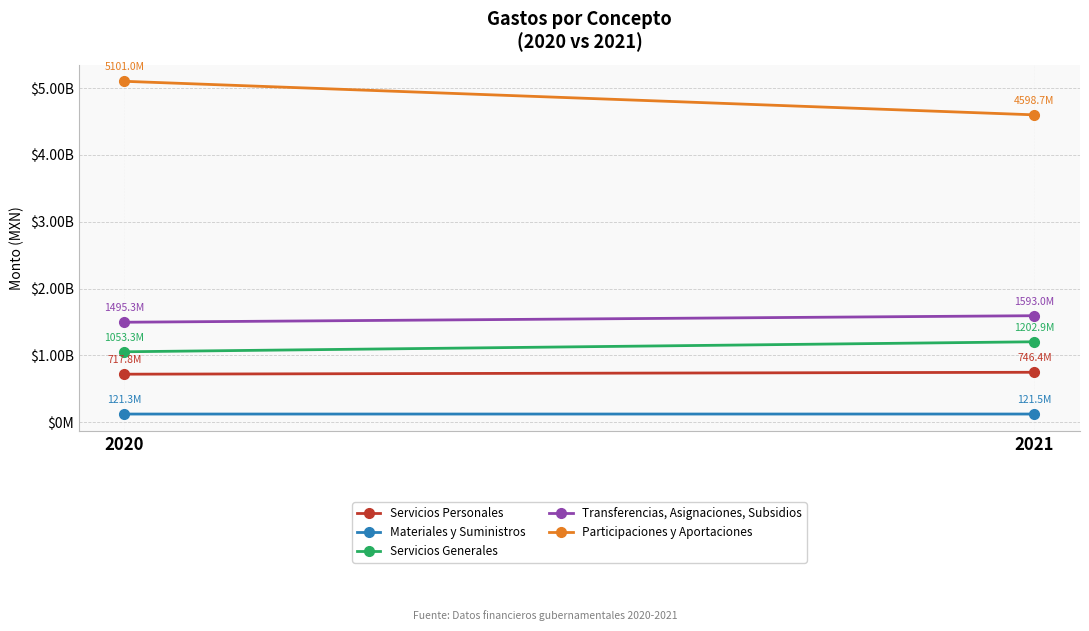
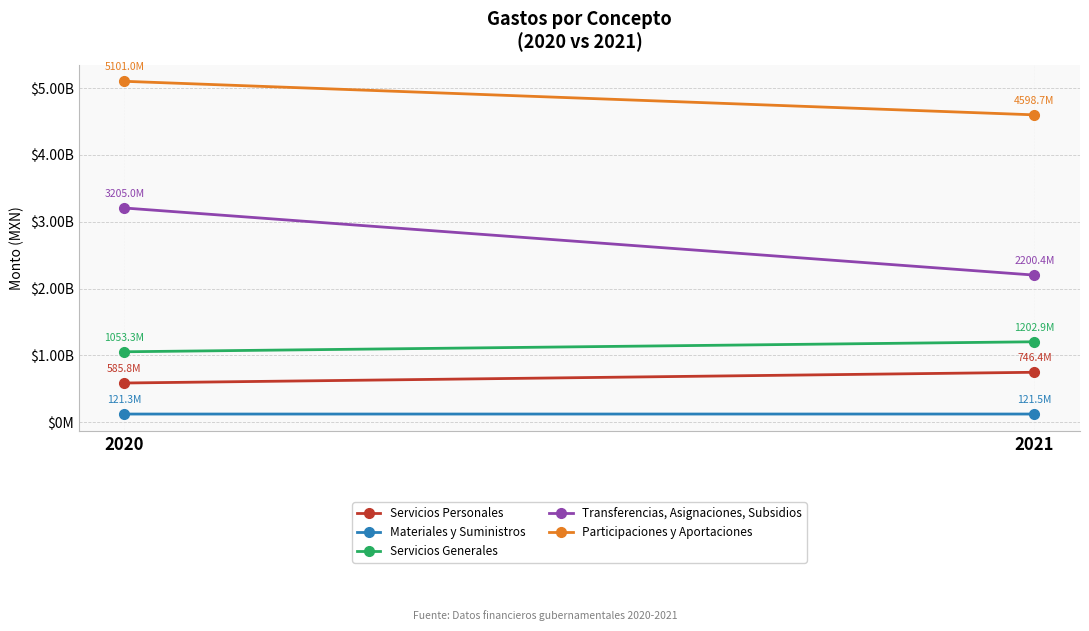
Servicios Personales, 2020: 717.8M -> 585.8M
Transferencias, Asignaciones, Subsidios, 2020: 1495.3M -> 3205.0M
Transferencias, Asignaciones, Subsidios, 2021: 1593.0M -> 2200.4M
